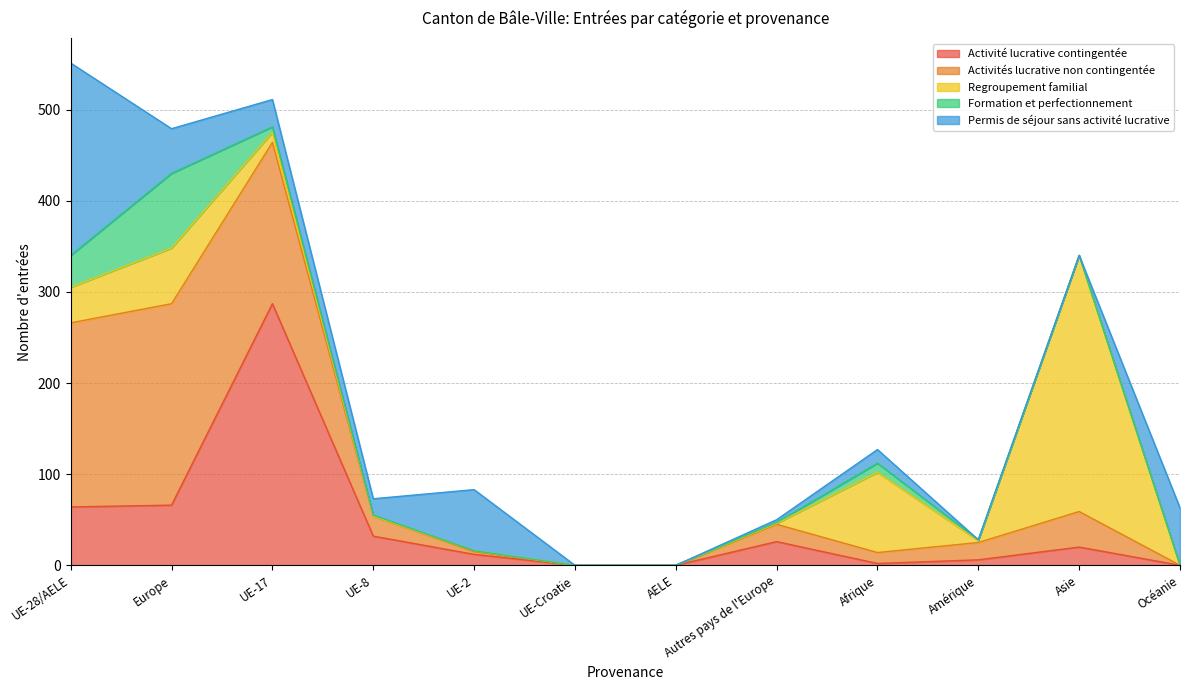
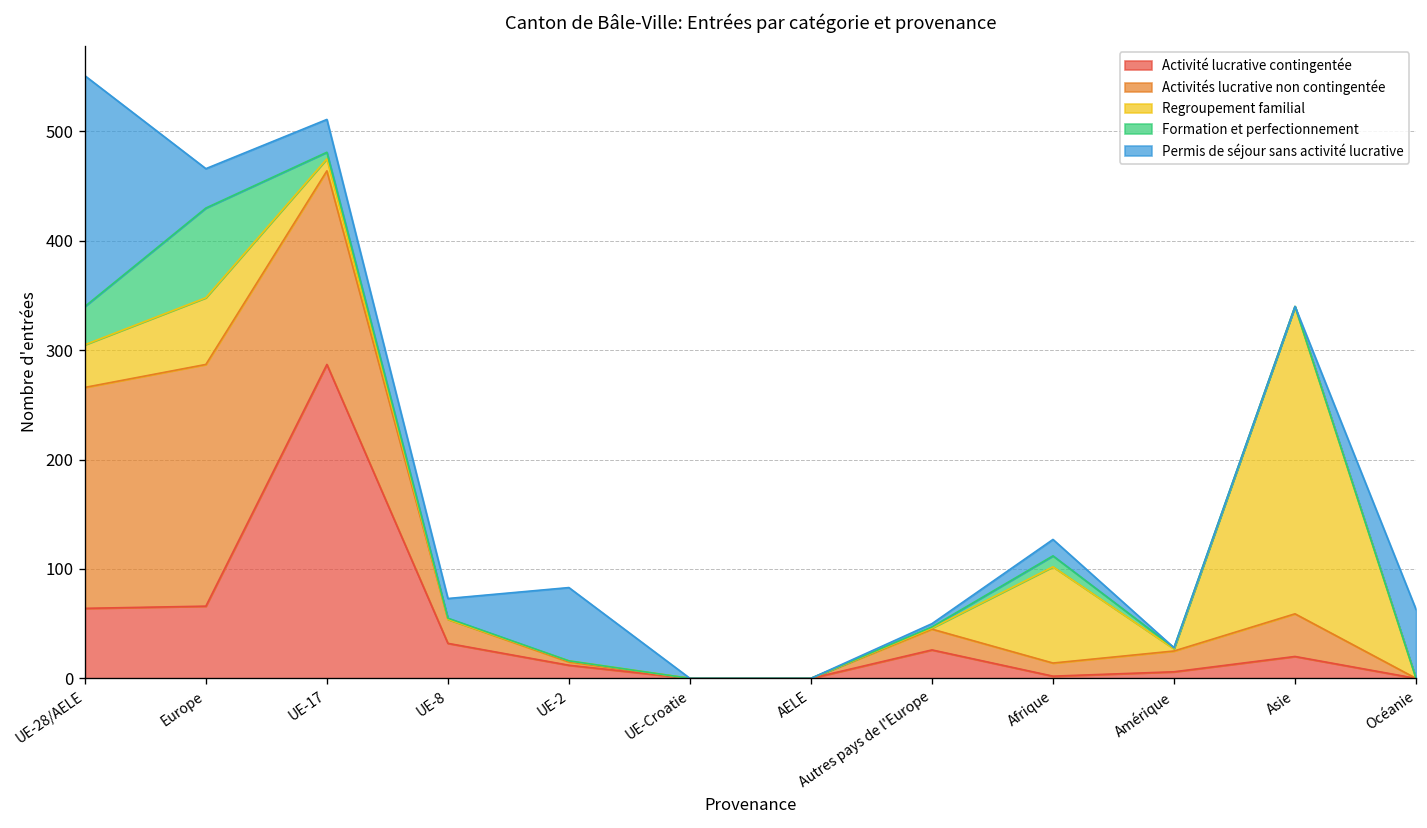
Permis de séjour sans activité lucrative, Europe: 50 -> 40
